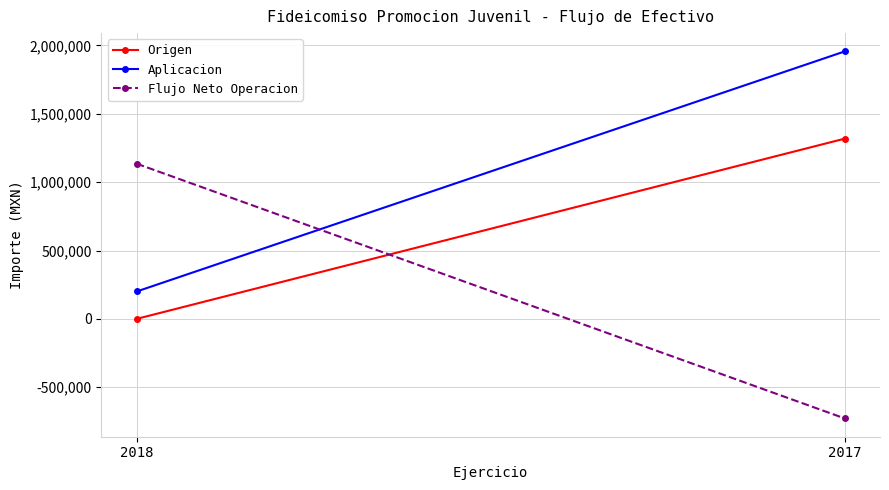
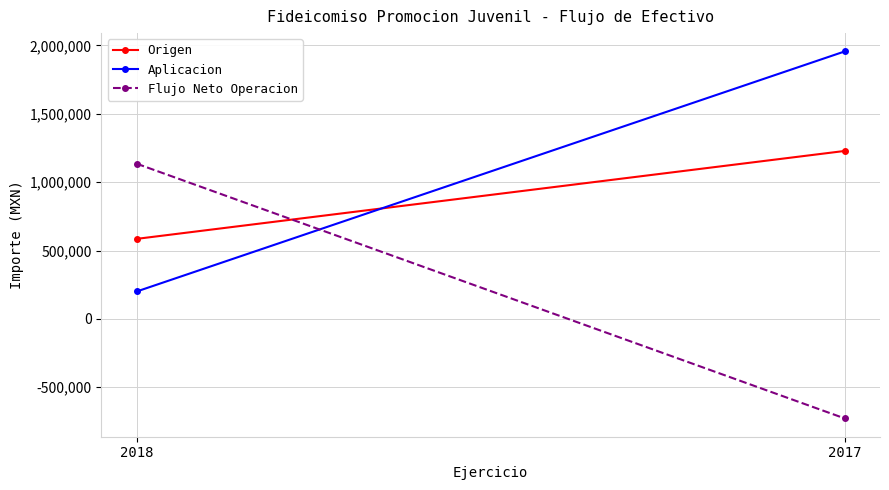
Origen, 2018: 0 -> 590,000
Origen, 2017: 1,320,000 -> 1,230,000
